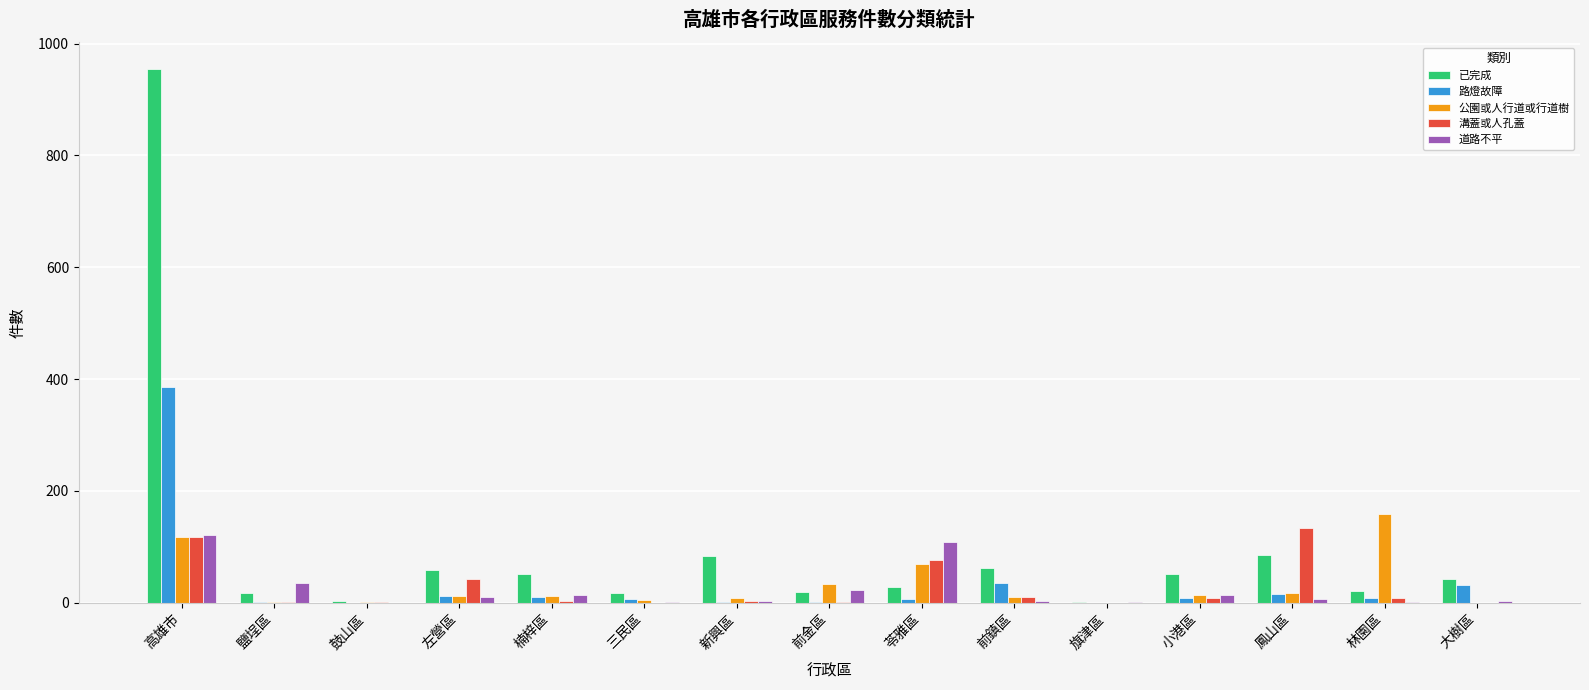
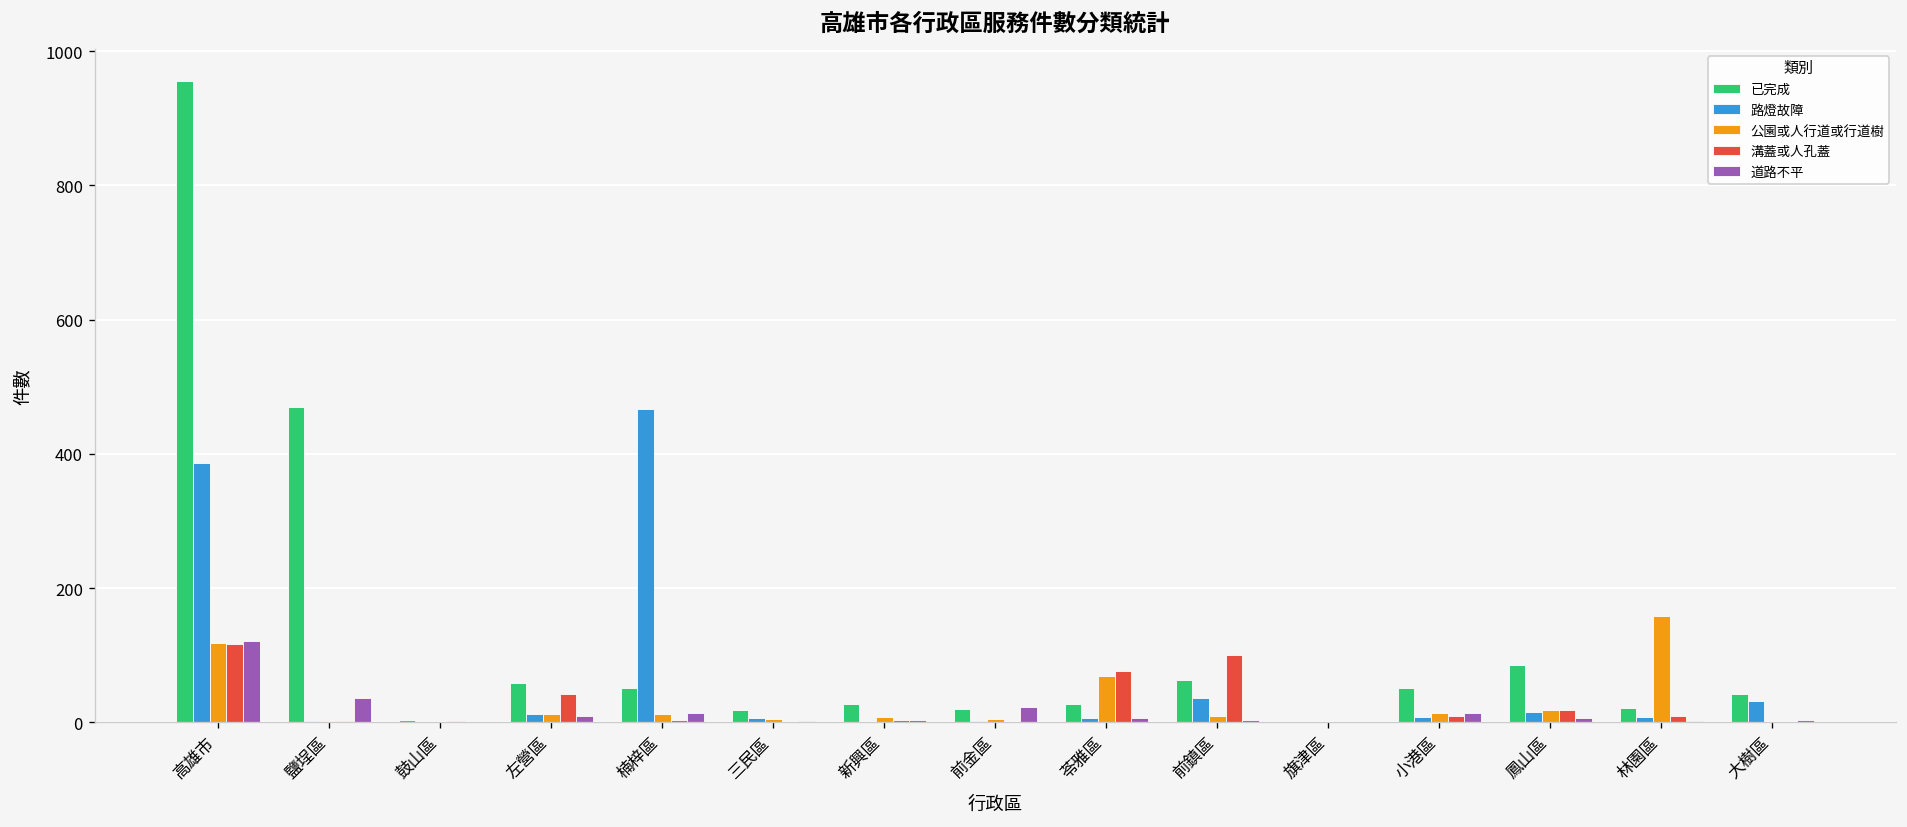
已完成, 鹽埕區: 20 -> 470
路燈故障, 楠梓區: 10 -> 470
已完成, 新興區: 80 -> 30
公園或人行道或行道樹, 前金區: 30 -> 10
道路不平, 苓雅區: 110 -> 10
溝蓋或人孔蓋, 前鎮區: 10 -> 100
溝蓋或人孔蓋, 鳳山區: 130 -> 20
